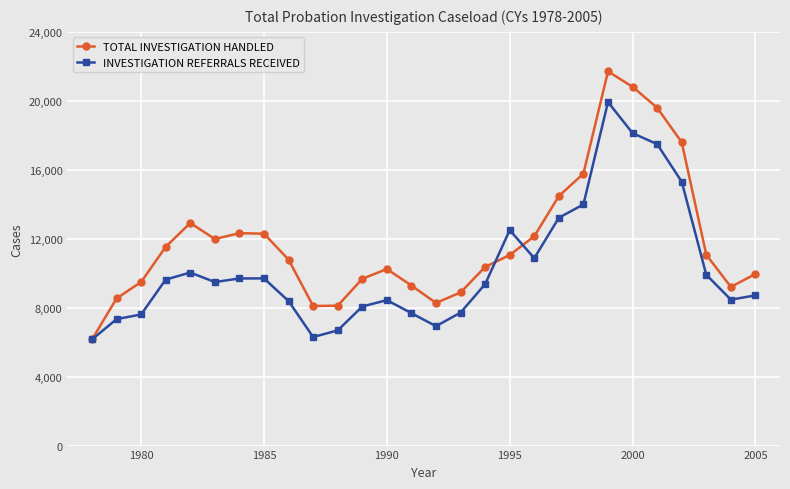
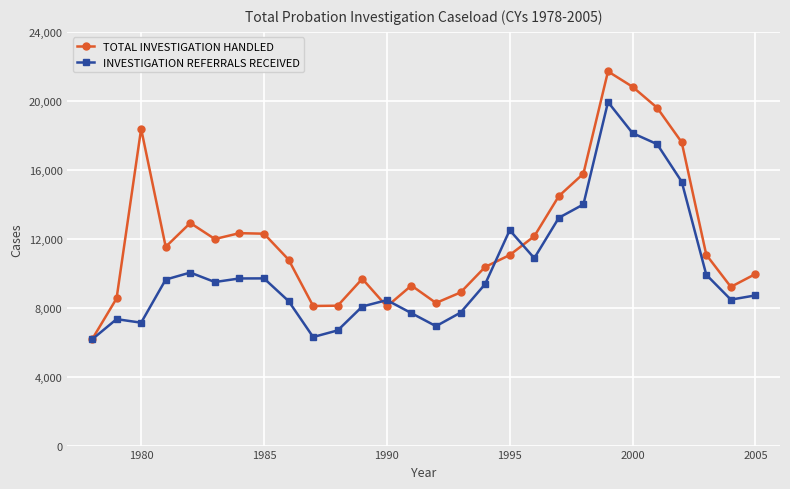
TOTAL INVESTIGATION HANDLED, 1980: 9,500 -> 18,400
INVESTIGATION REFERRALS RECEIVED, 1980: 7,600 -> 7,100
TOTAL INVESTIGATION HANDLED, 1990: 10,200 -> 8,100
